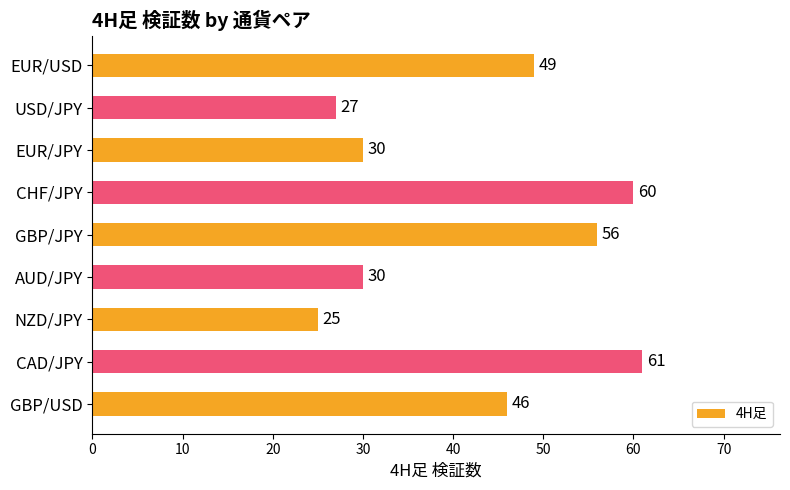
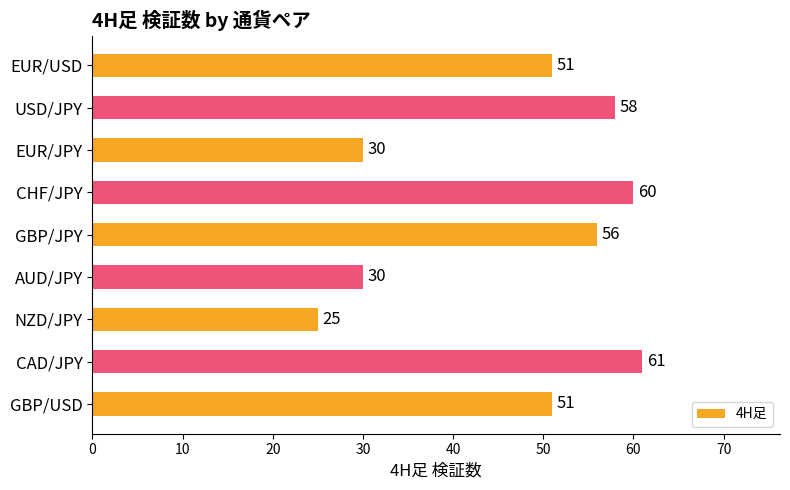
EUR/USD: 49 -> 51
USD/JPY: 27 -> 58
GBP/USD: 46 -> 51
